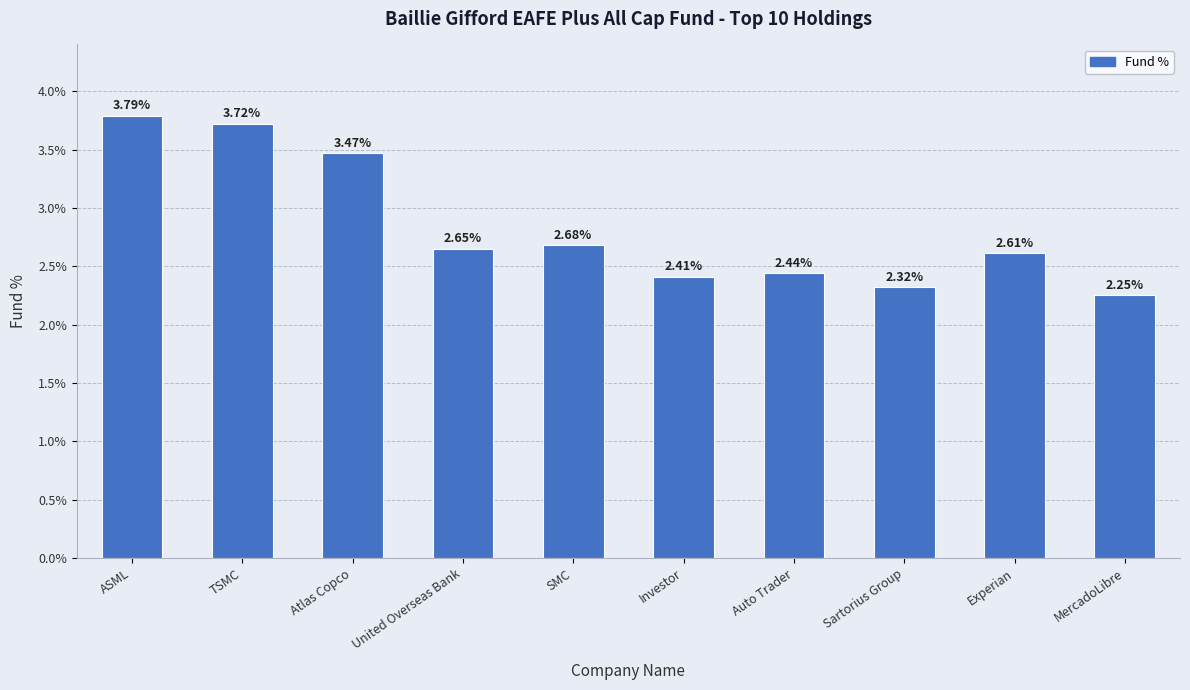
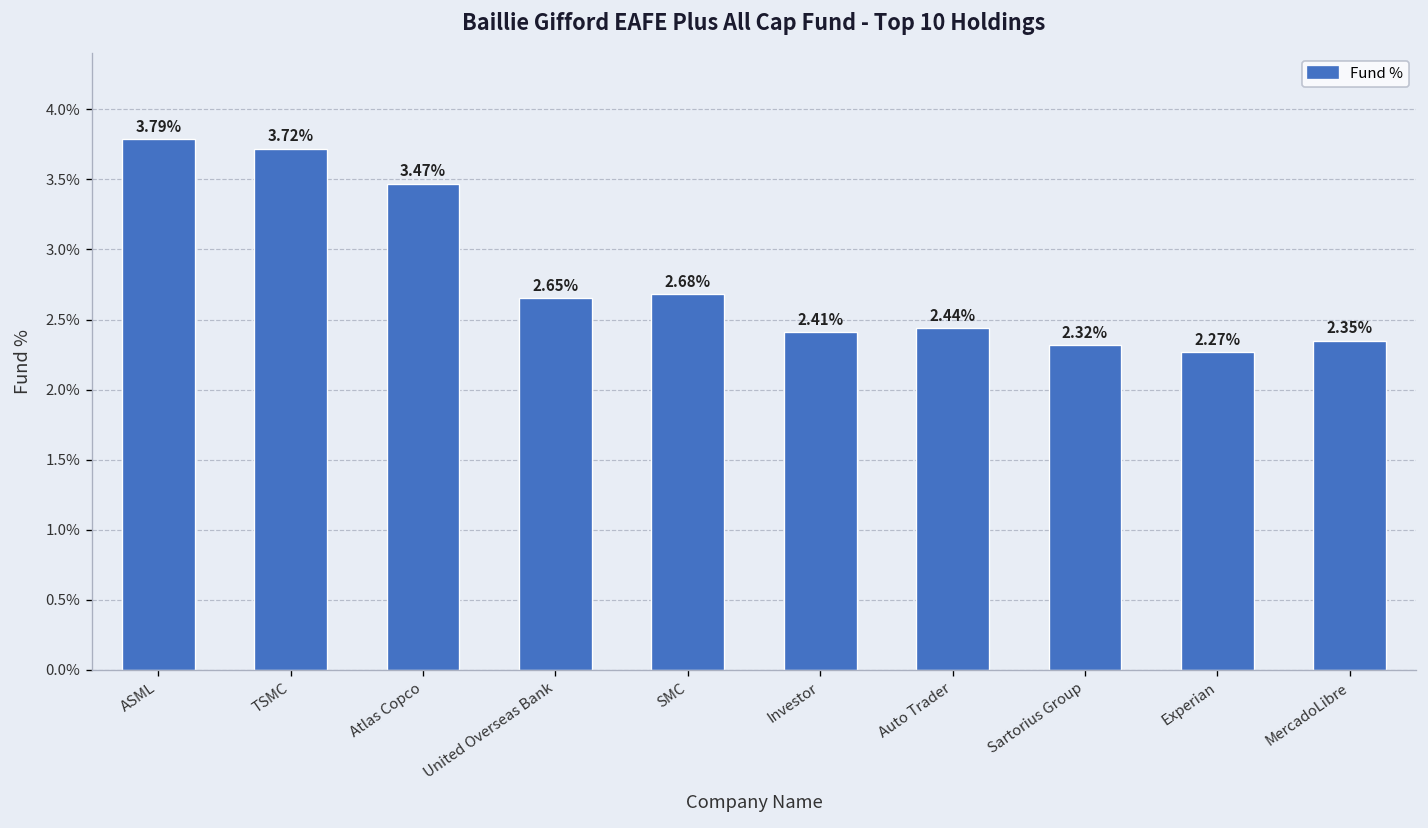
Experian: 2.61% -> 2.27%
MercadoLibre: 2.25% -> 2.35%
